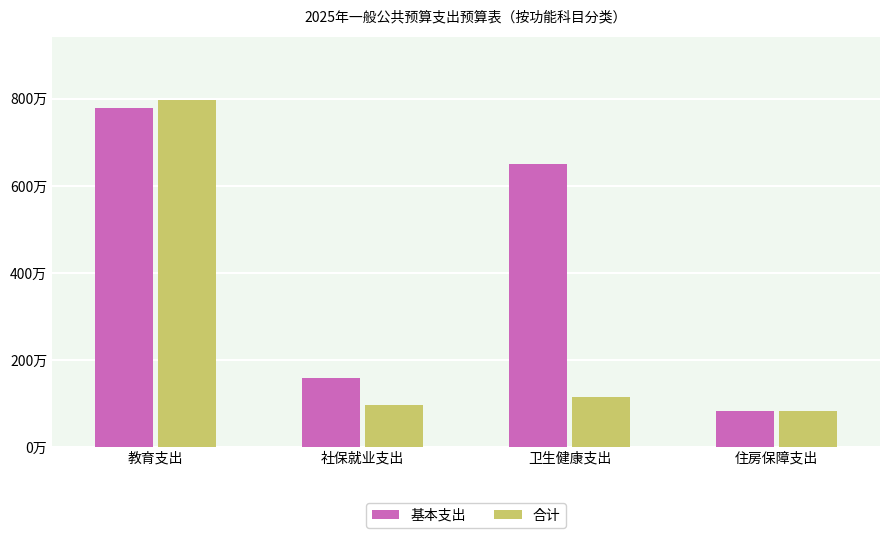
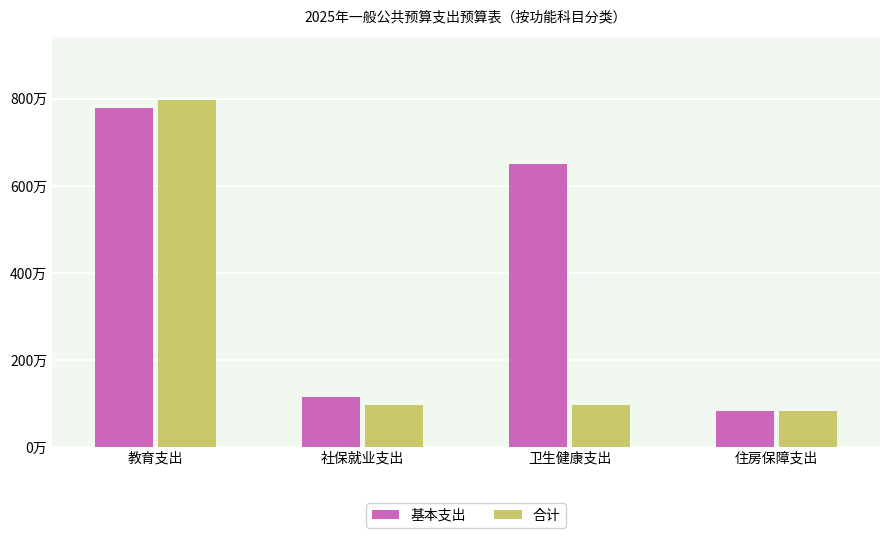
基本支出, 社保就业支出: 160万 -> 120万
合计, 卫生健康支出: 120万 -> 100万
